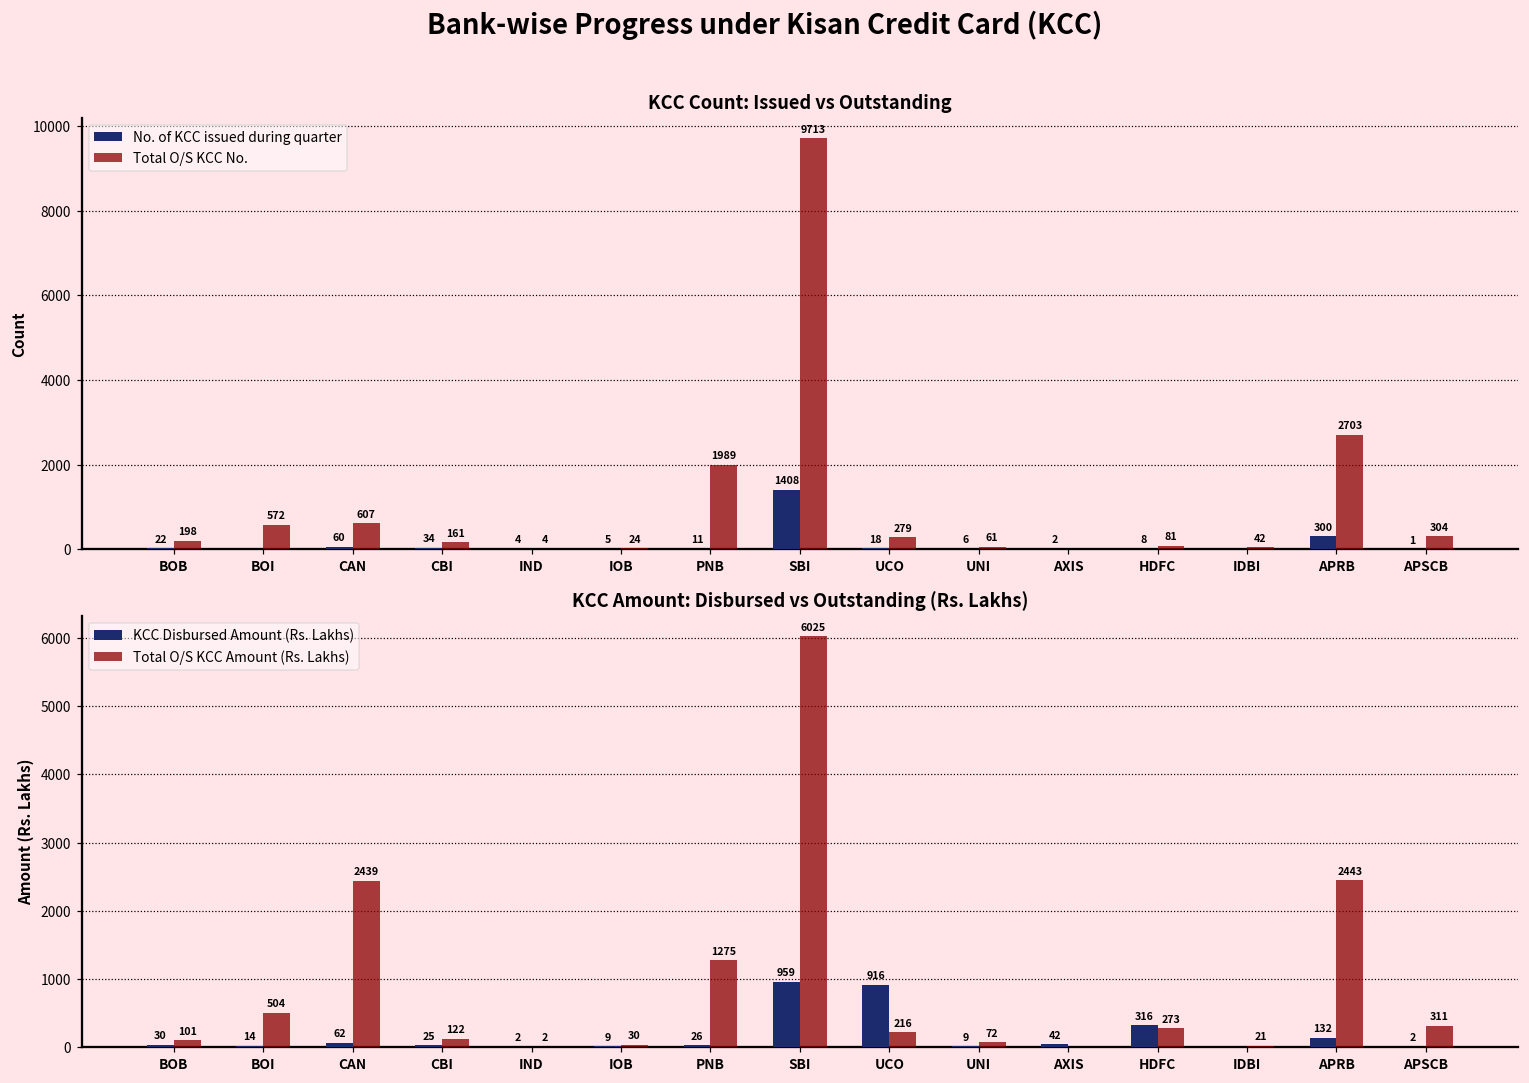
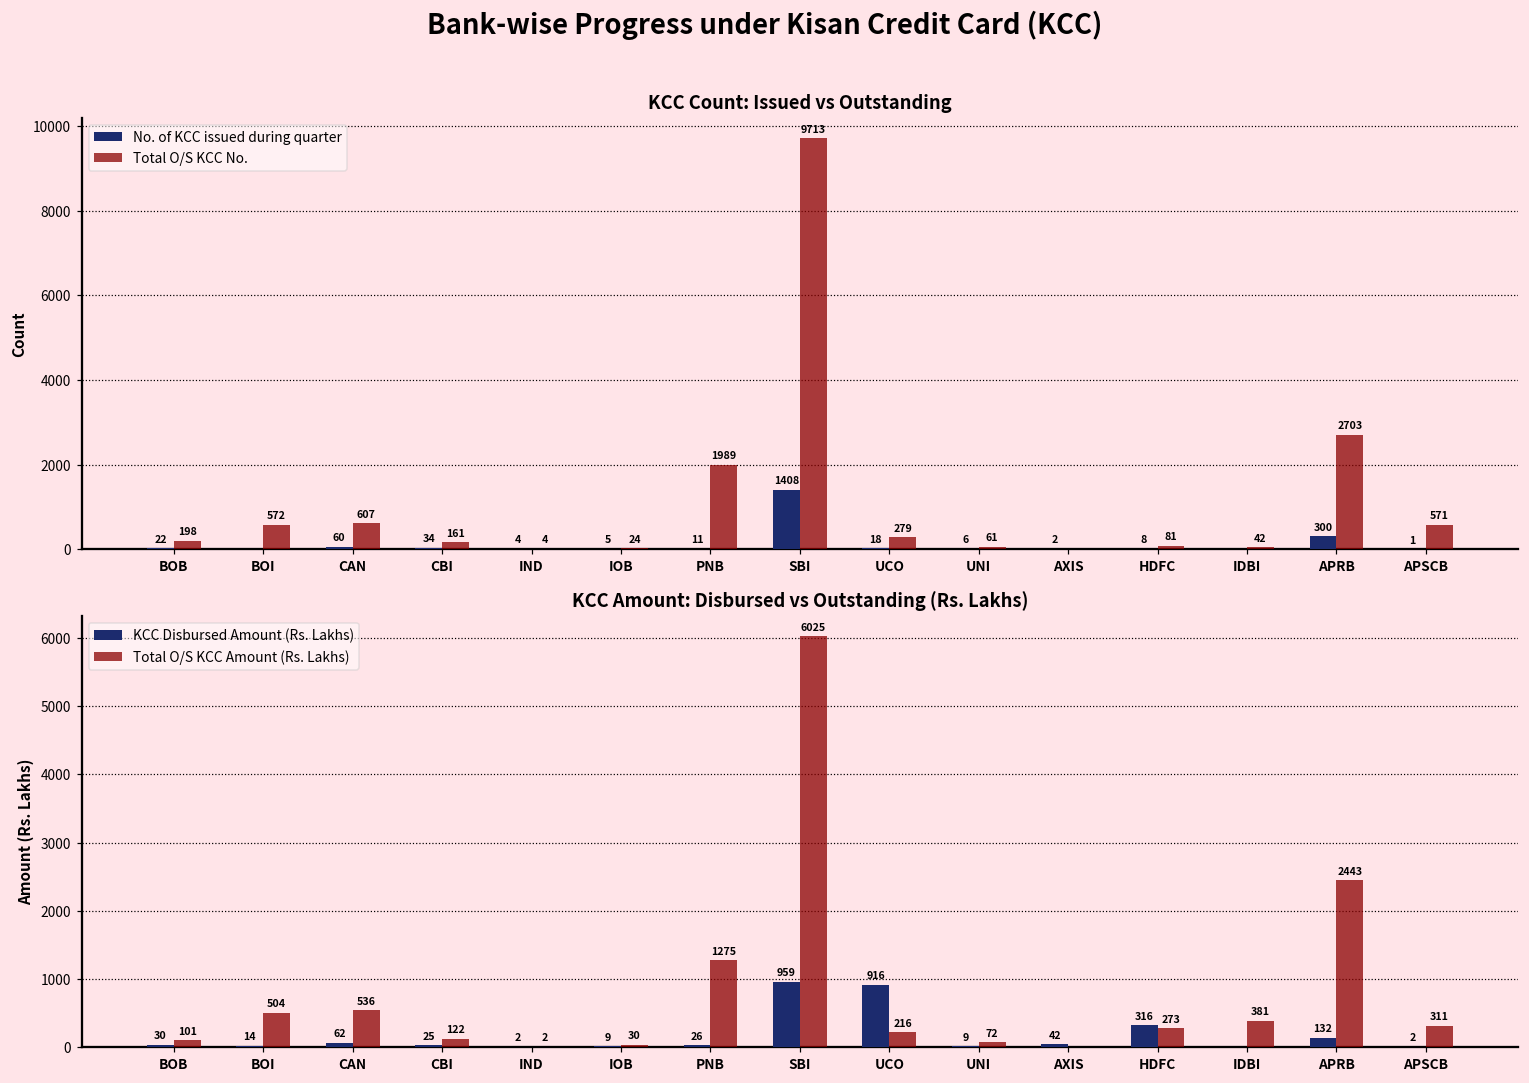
KCC Count: Issued vs Outstanding, Total O/S KCC No., APSCB: 304 -> 571
KCC Amount: Disbursed vs Outstanding (Rs. Lakhs), Total O/S KCC Amount (Rs. Lakhs), CAN: 2439 -> 536
KCC Amount: Disbursed vs Outstanding (Rs. Lakhs), Total O/S KCC Amount (Rs. Lakhs), IDBI: 21 -> 381
